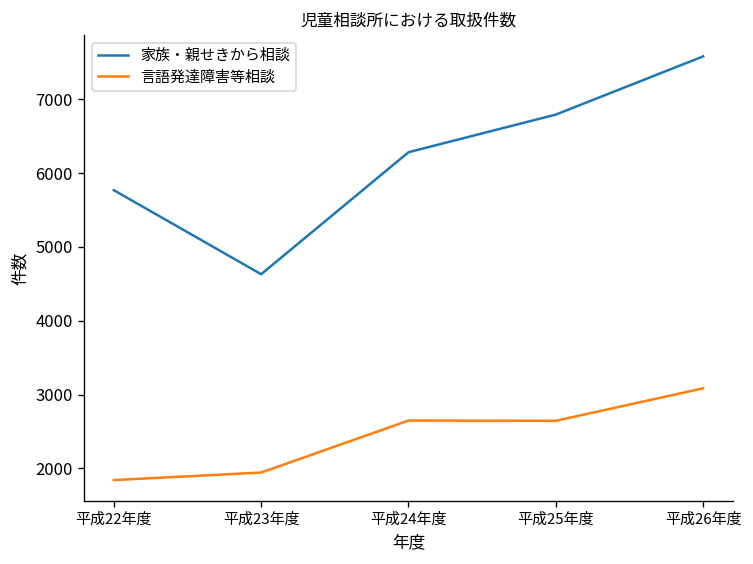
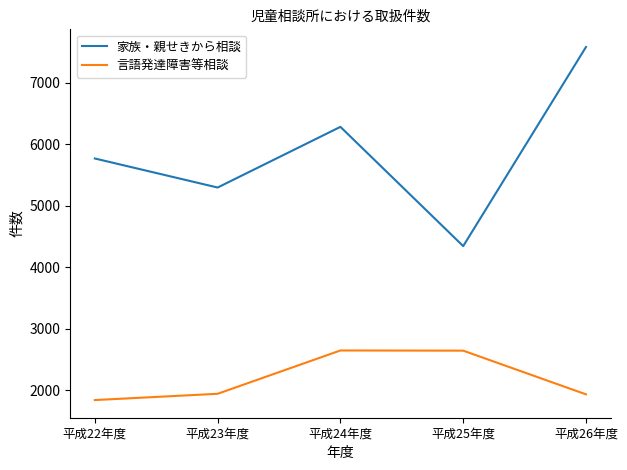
家族・親せきから相談, 平成23年度: 4600 -> 5300
家族・親せきから相談, 平成25年度: 6800 -> 4300
言語発達障害等相談, 平成26年度: 3100 -> 1900
